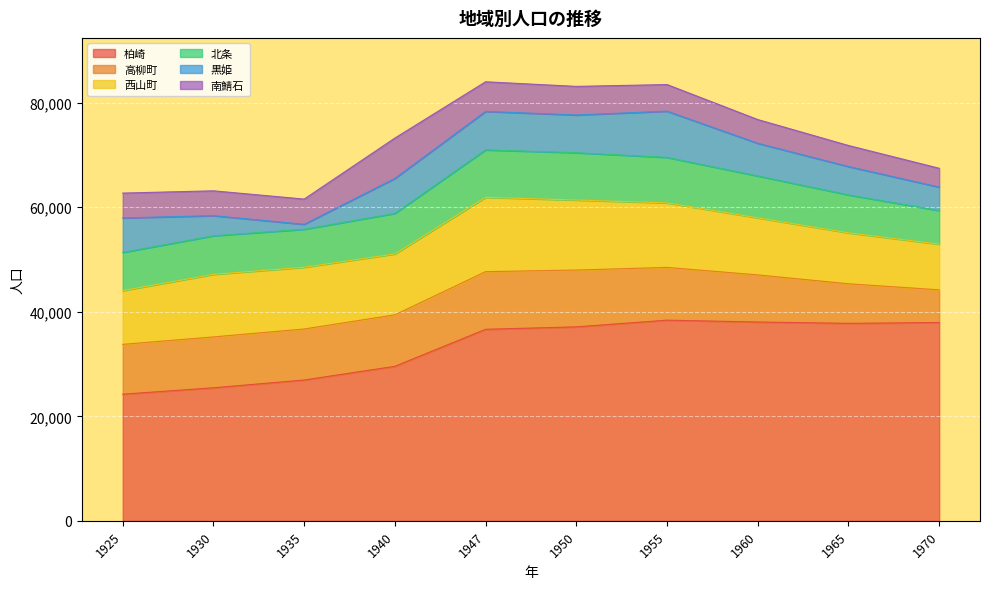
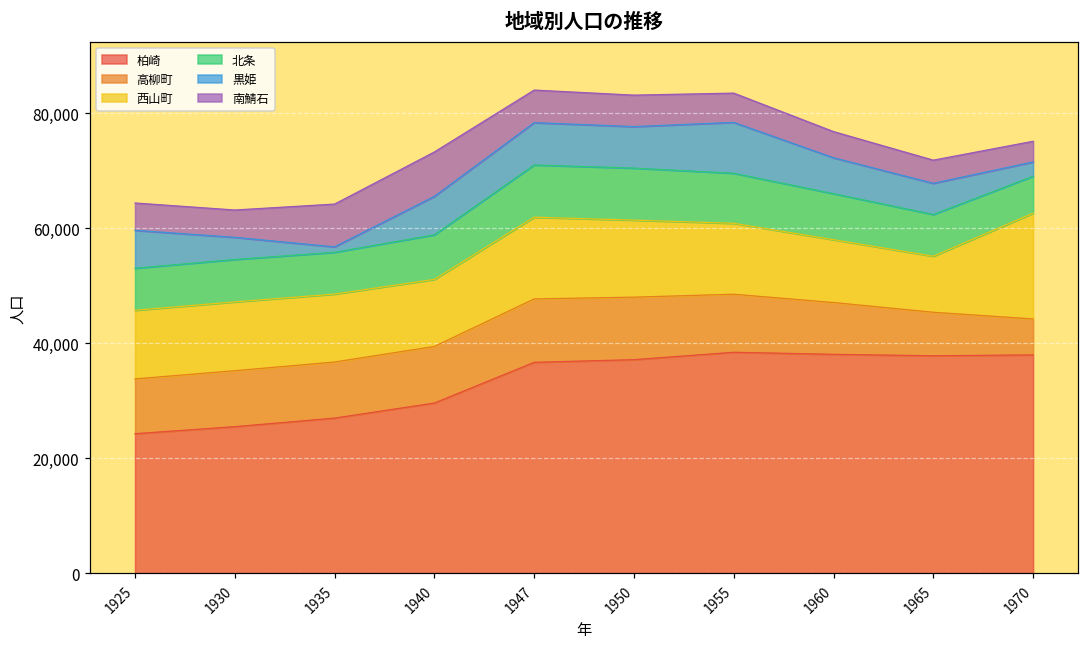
西山町, 1925: 10,000 -> 12,000
南鯖石, 1935: 5,000 -> 7,000
西山町, 1970: 9,000 -> 18,000
黒姫, 1970: 4,000 -> 2,000
